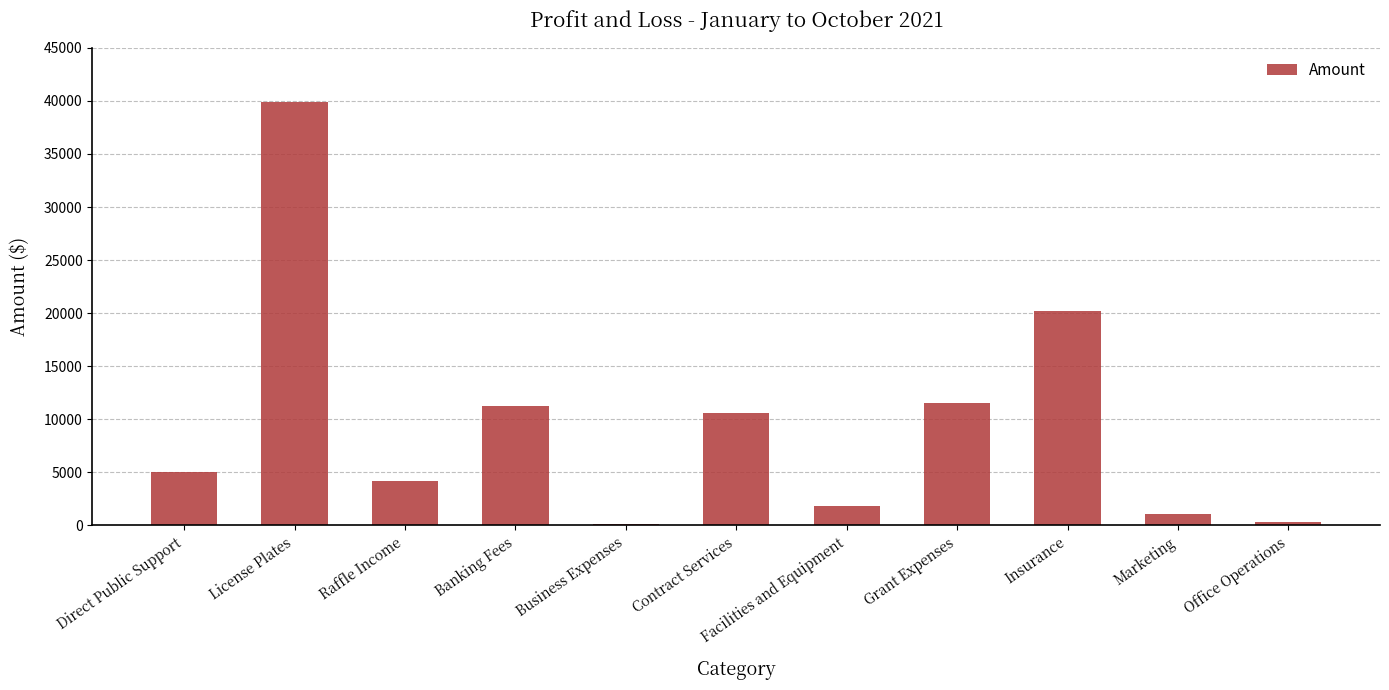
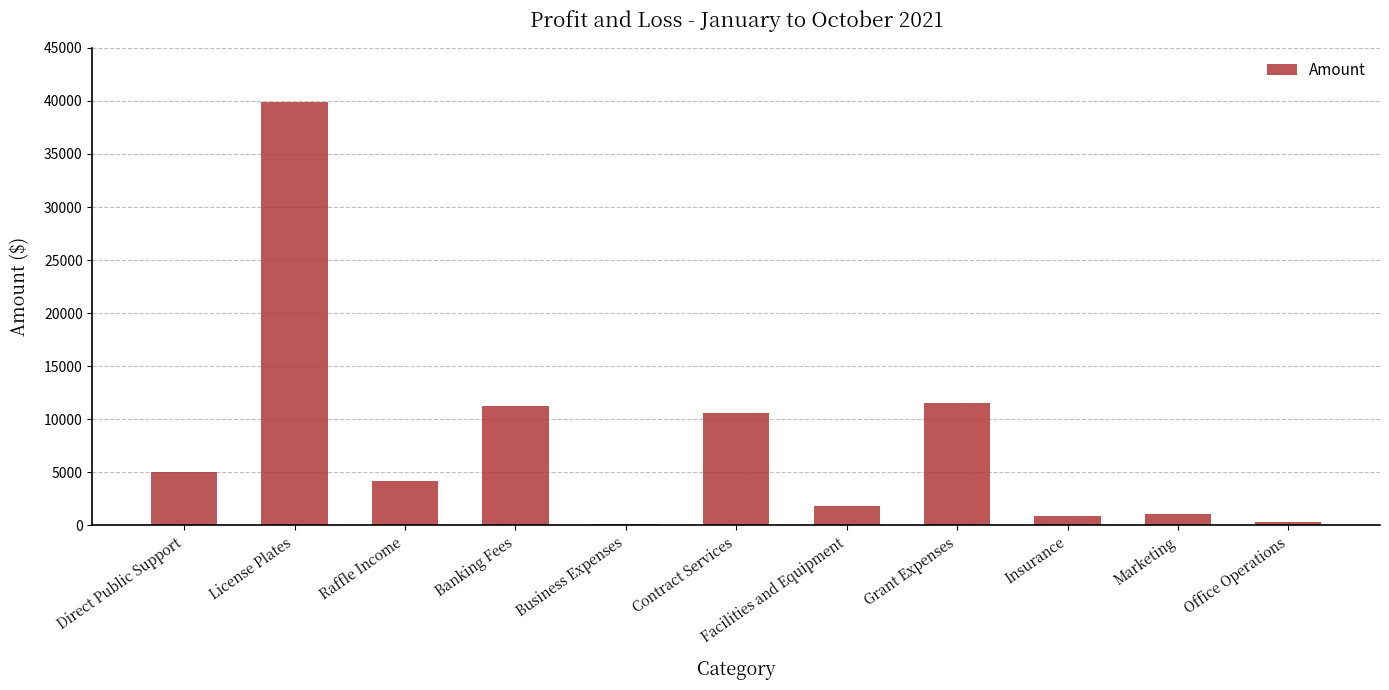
Insurance: 20200 -> 900
